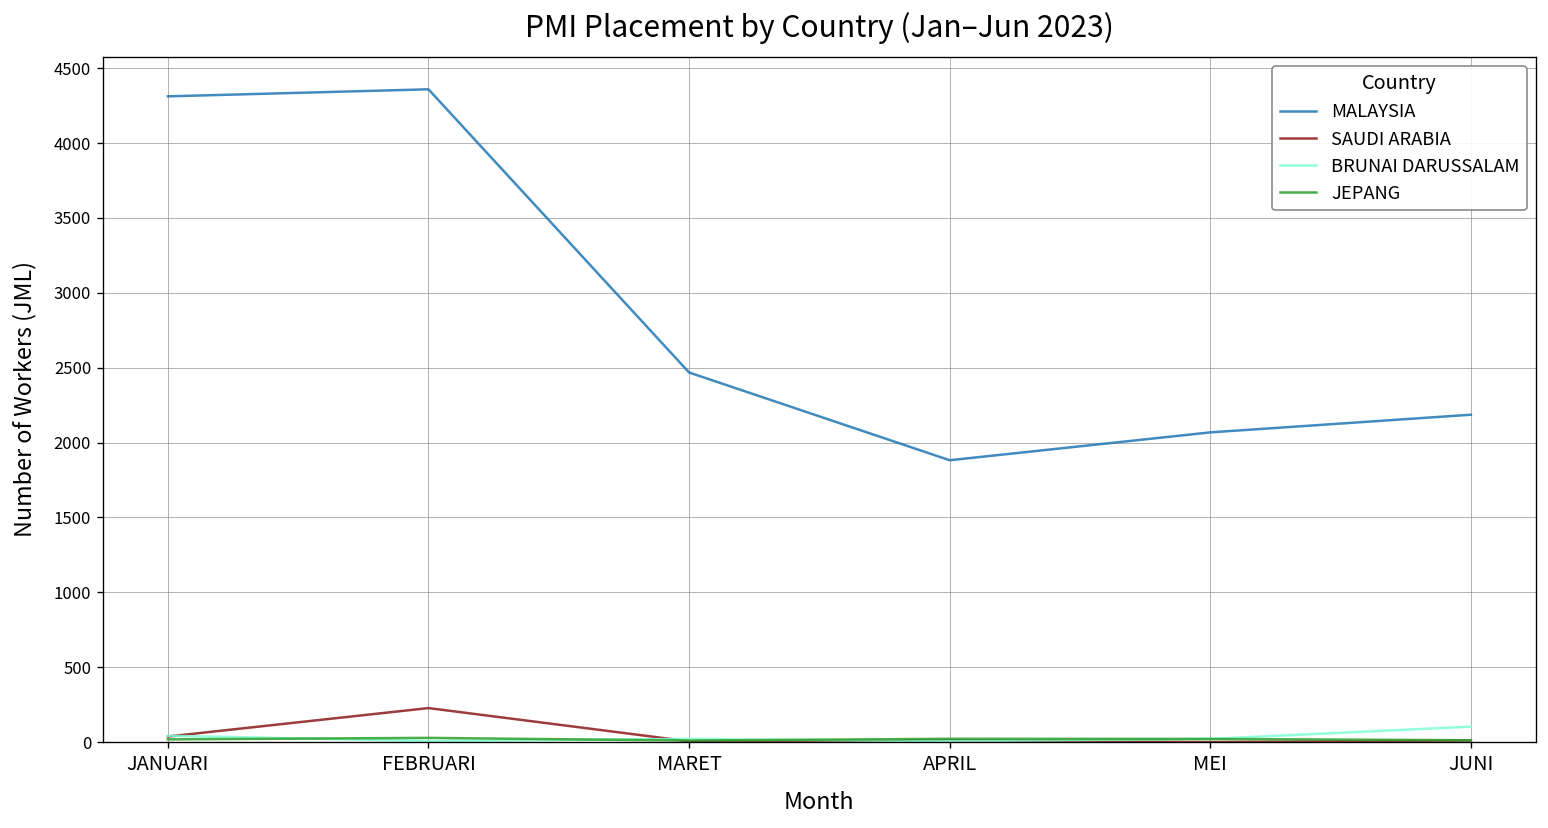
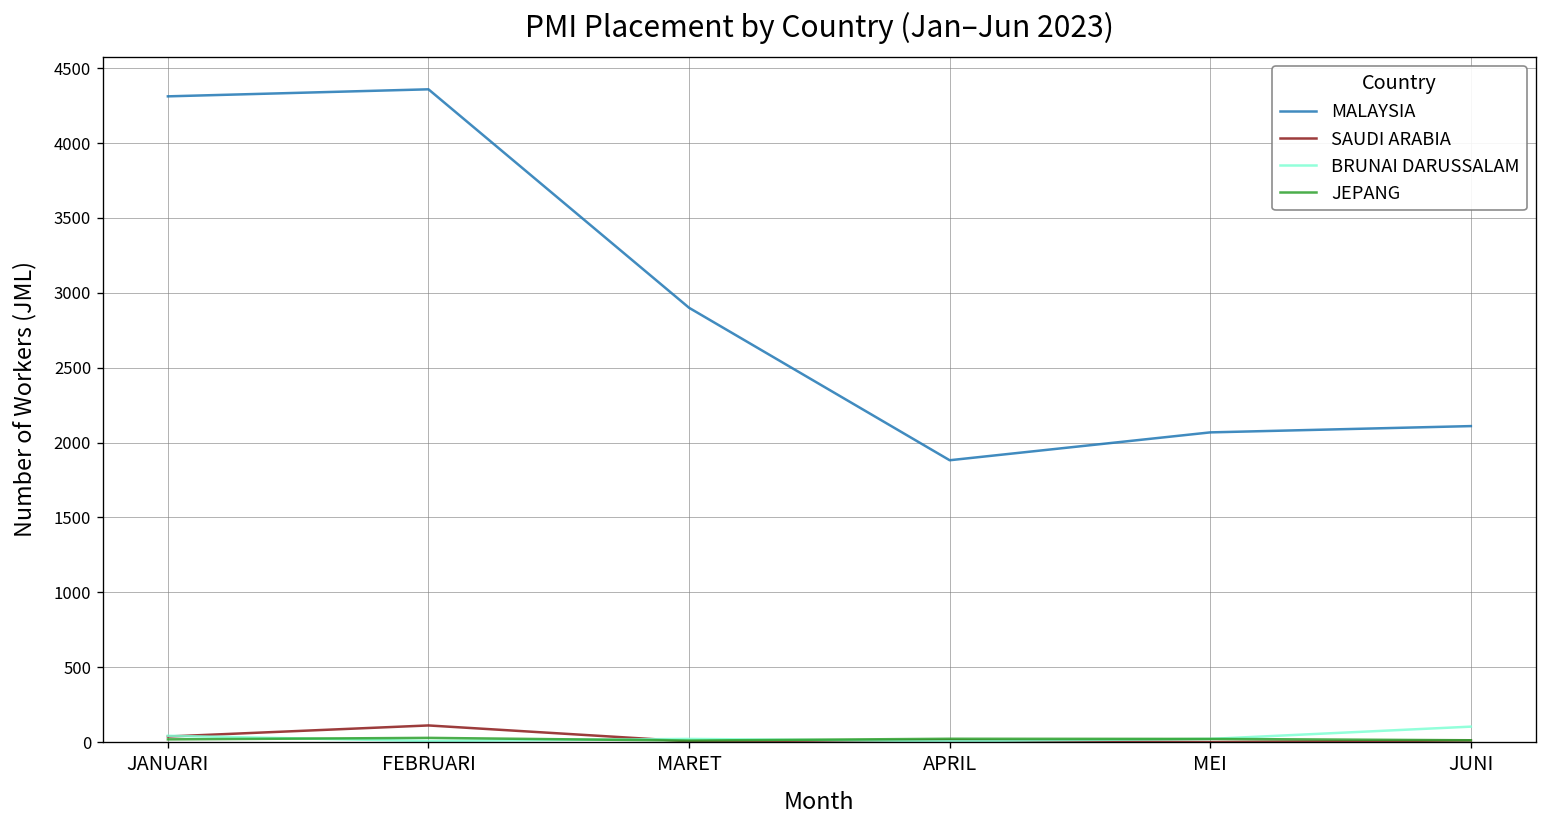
SAUDI ARABIA, FEBRUARI: 230 -> 110
MALAYSIA, MARET: 2470 -> 2900
MALAYSIA, JUNI: 2190 -> 2110
